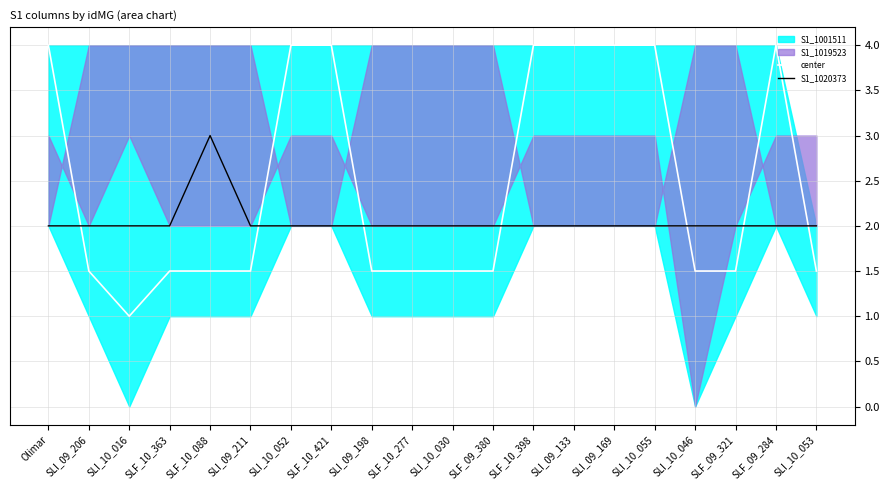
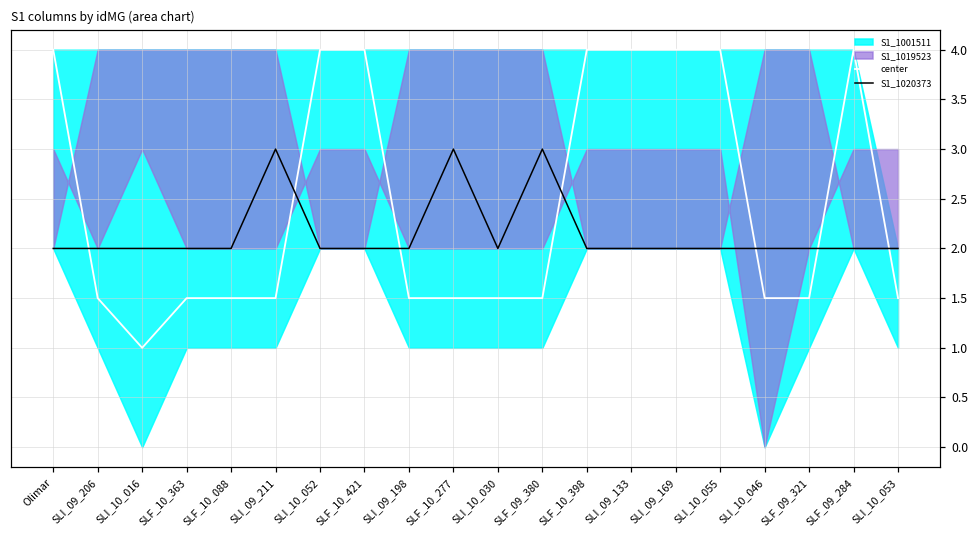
S1_1020373, SLF_10_088: 3 -> 2
S1_1020373, SLI_09_211: 2 -> 3
S1_1020373, SLF_10_277: 2 -> 3
S1_1020373, SLF_09_380: 2 -> 3
